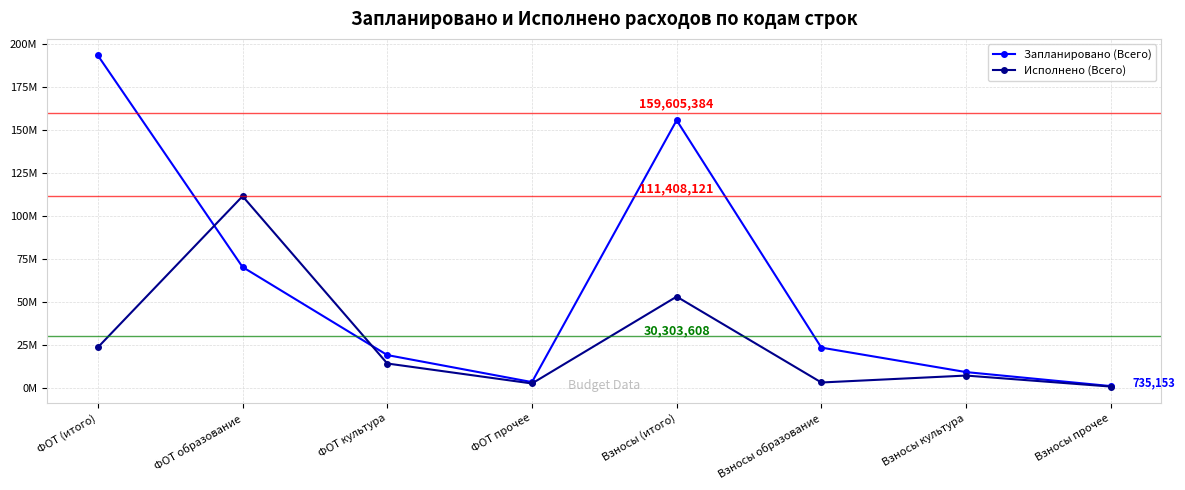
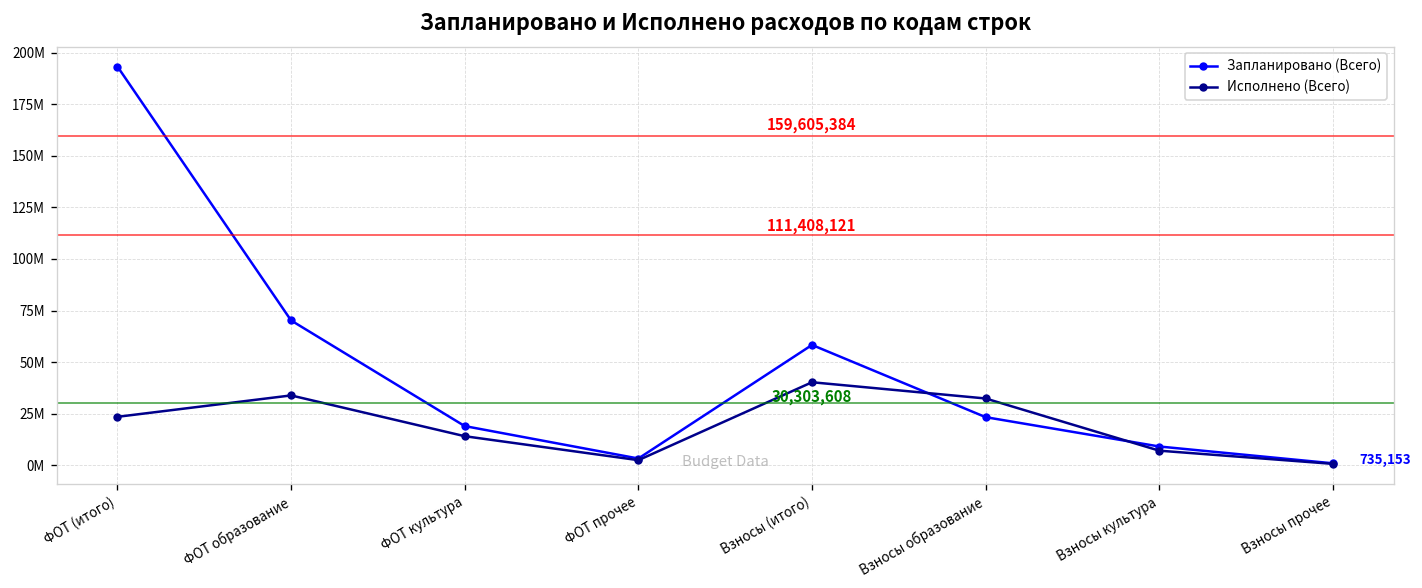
Исполнено (Всего), ФОТ образование: 111000000 -> 34000000
Запланировано (Всего), Взносы (итого): 156000000 -> 58000000
Исполнено (Всего), Взносы (итого): 53000000 -> 40000000
Исполнено (Всего), Взносы образование: 3000000 -> 32000000
